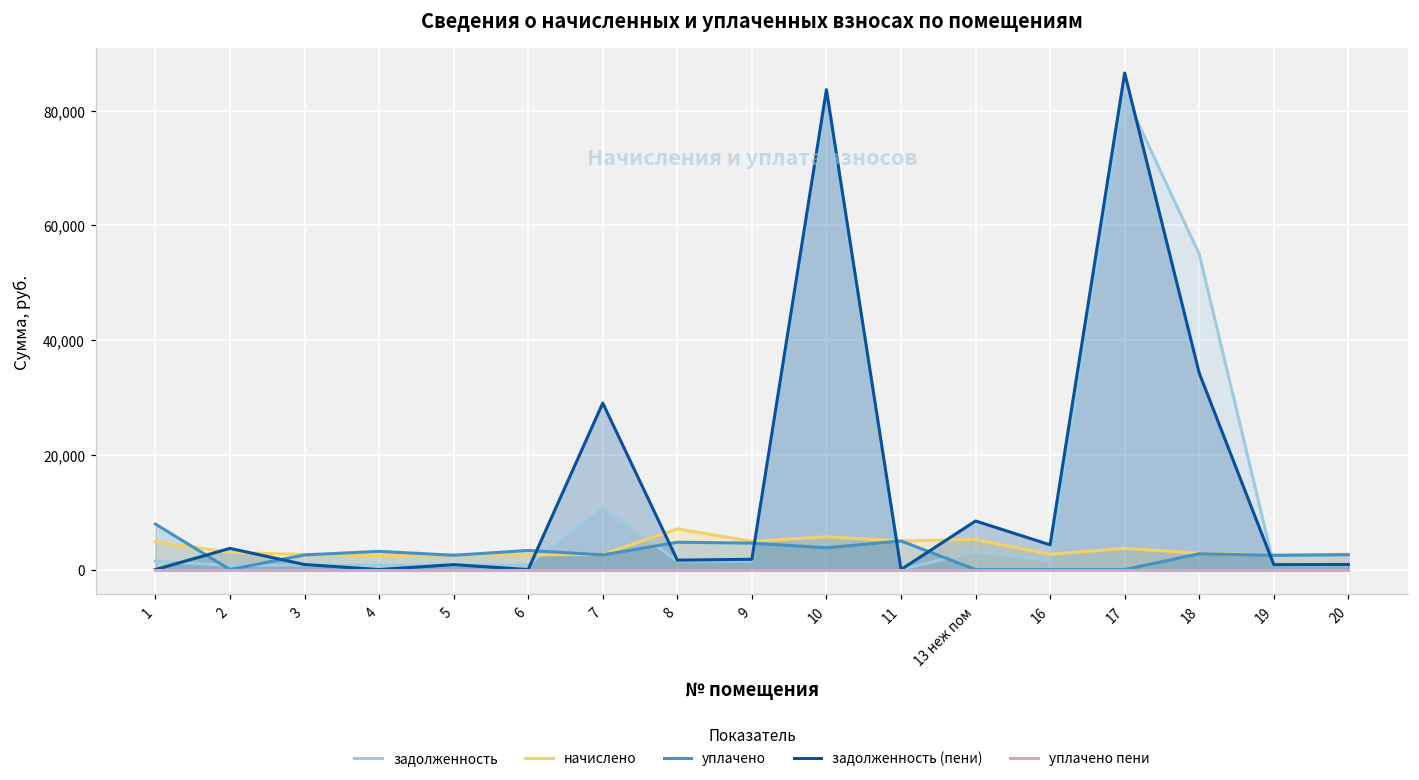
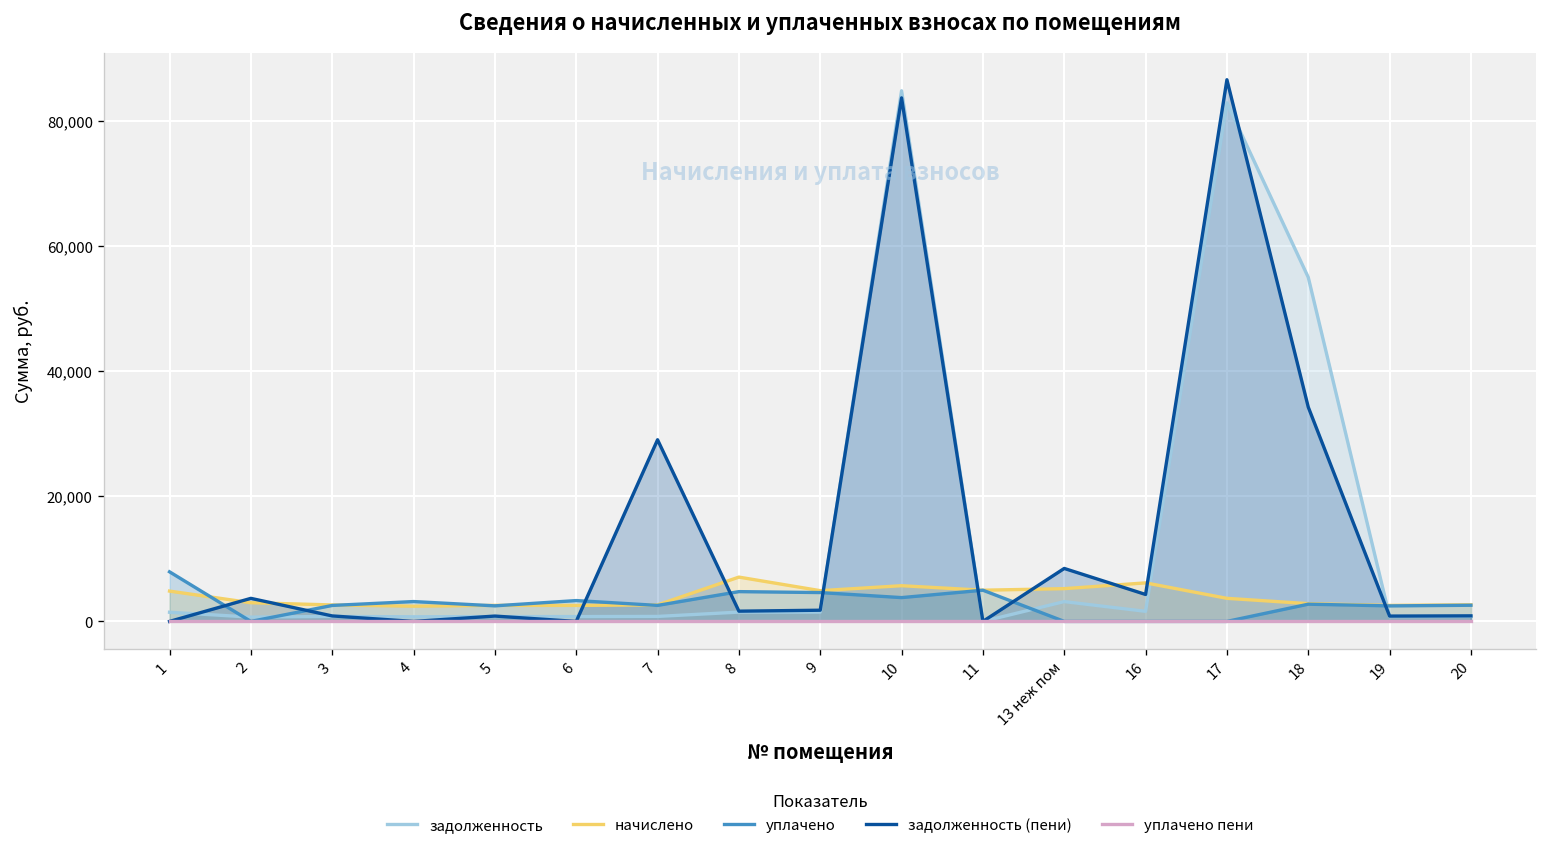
задолженность, 7: 11,000 -> 1,000
задолженность, 10: 82,000 -> 85,000
начислено, 16: 3,000 -> 6,000
